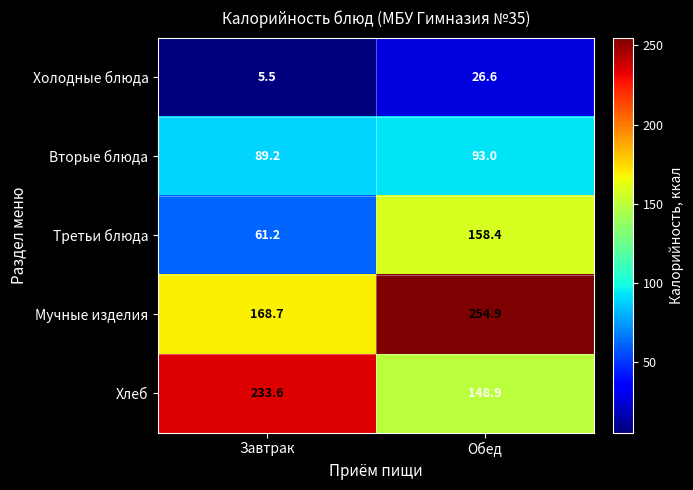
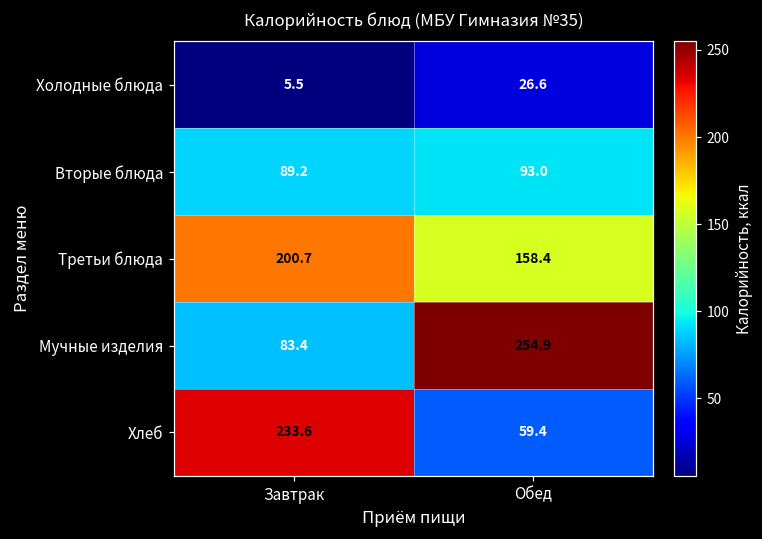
Третьи блюда, Завтрак: 61.2 -> 200.7
Мучные изделия, Завтрак: 168.7 -> 83.4
Хлеб, Обед: 148.9 -> 59.4
